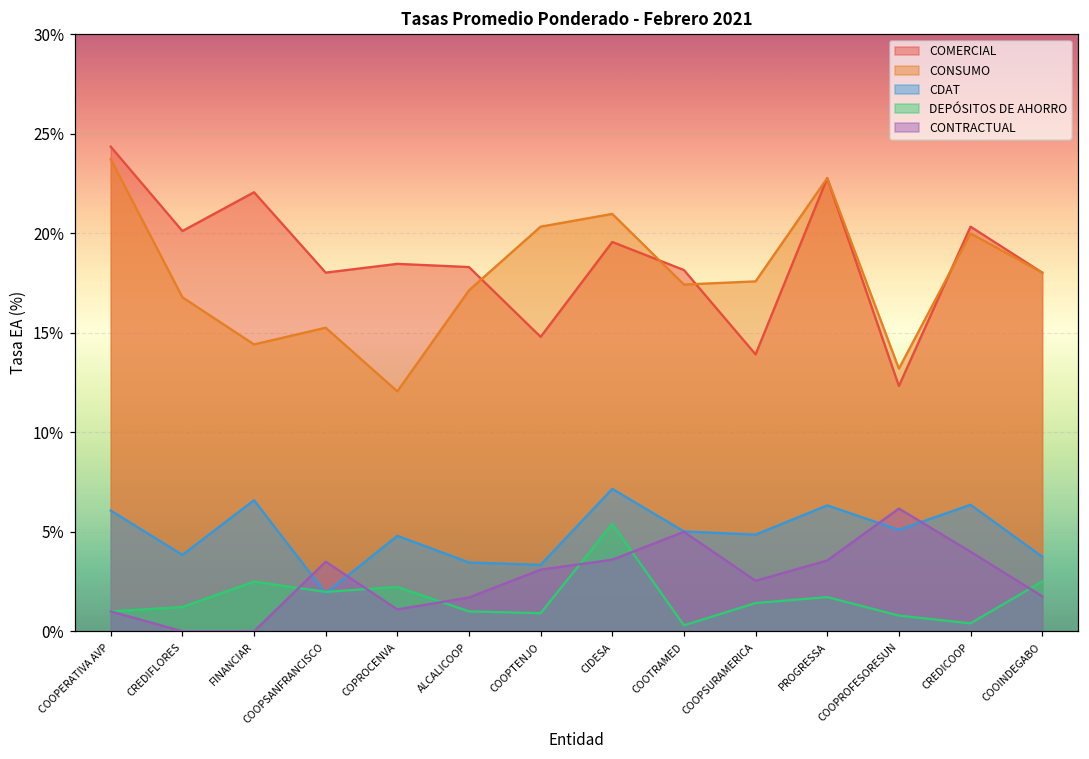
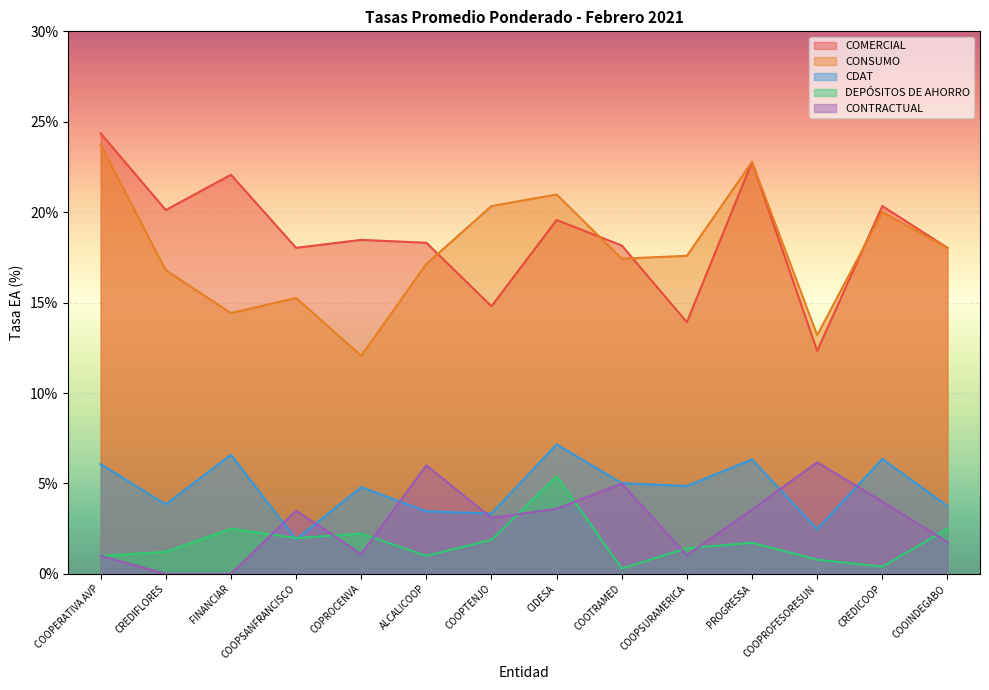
CONTRACTUAL, ALCALICOOP: 1.7% -> 6.0%
DEPÓSITOS DE AHORRO, COOPTENJO: 0.9% -> 1.9%
CONTRACTUAL, COOPSURAMERICA: 2.5% -> 1.0%
CDAT, COOPROFESORESUN: 5.1% -> 2.5%
